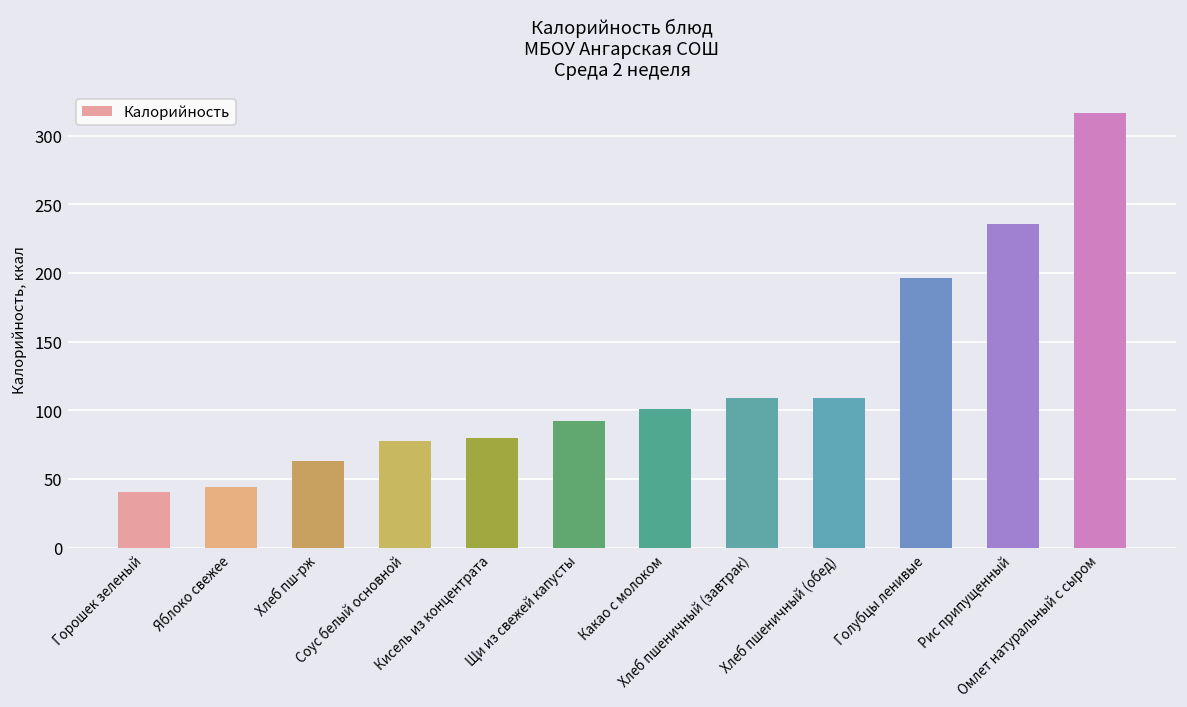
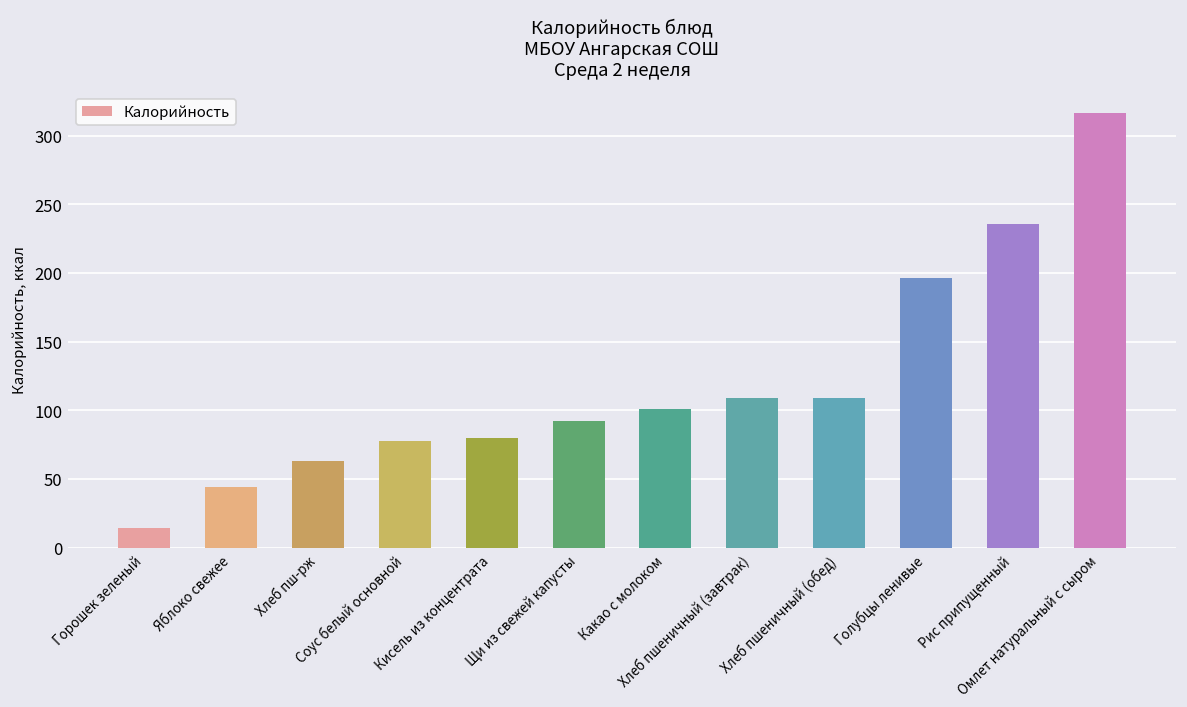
Горошек зеленый: 40 -> 15
